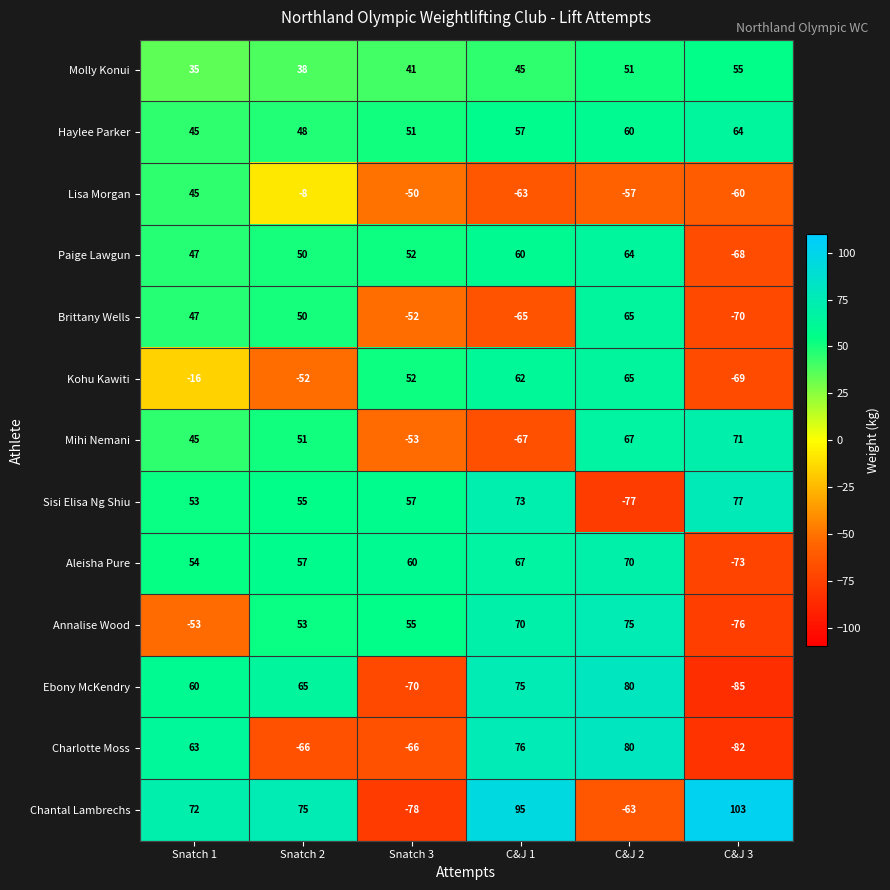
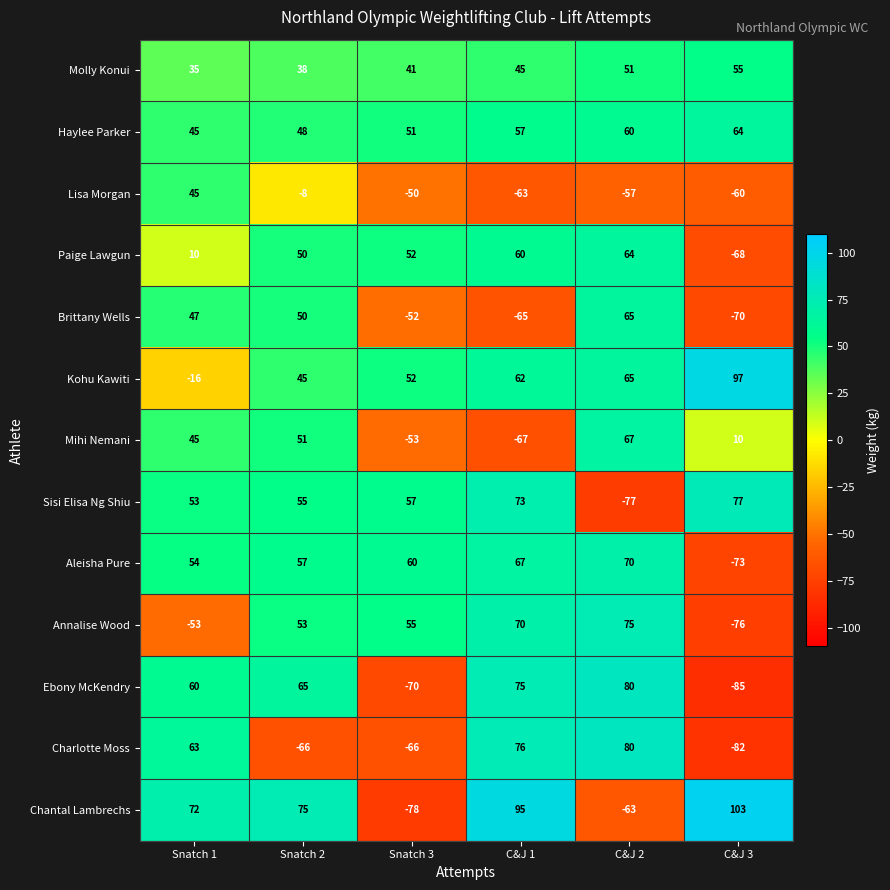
Paige Lawgun, Snatch 1: 47 -> 10
Kohu Kawiti, Snatch 2: -52 -> 45
Kohu Kawiti, C&J 3: -69 -> 97
Mihi Nemani, C&J 3: 71 -> 10
